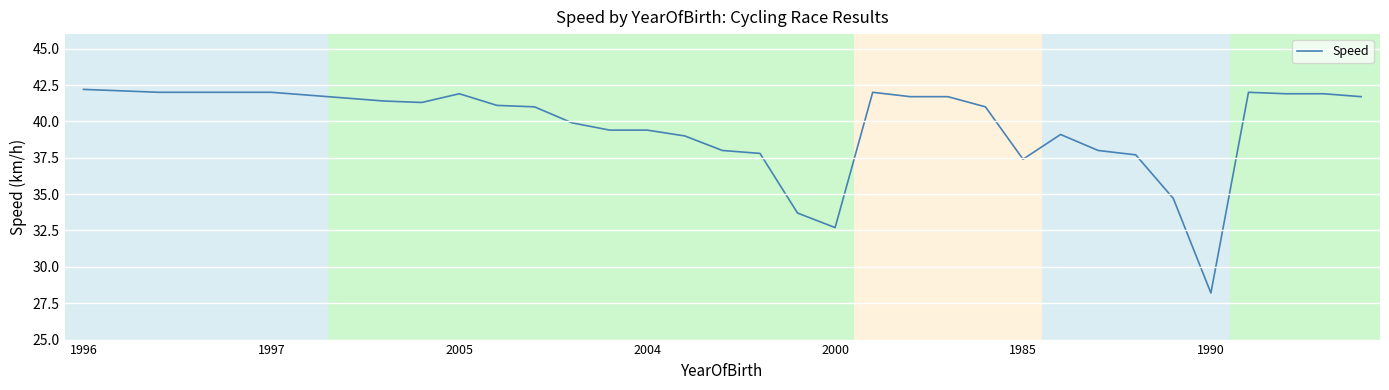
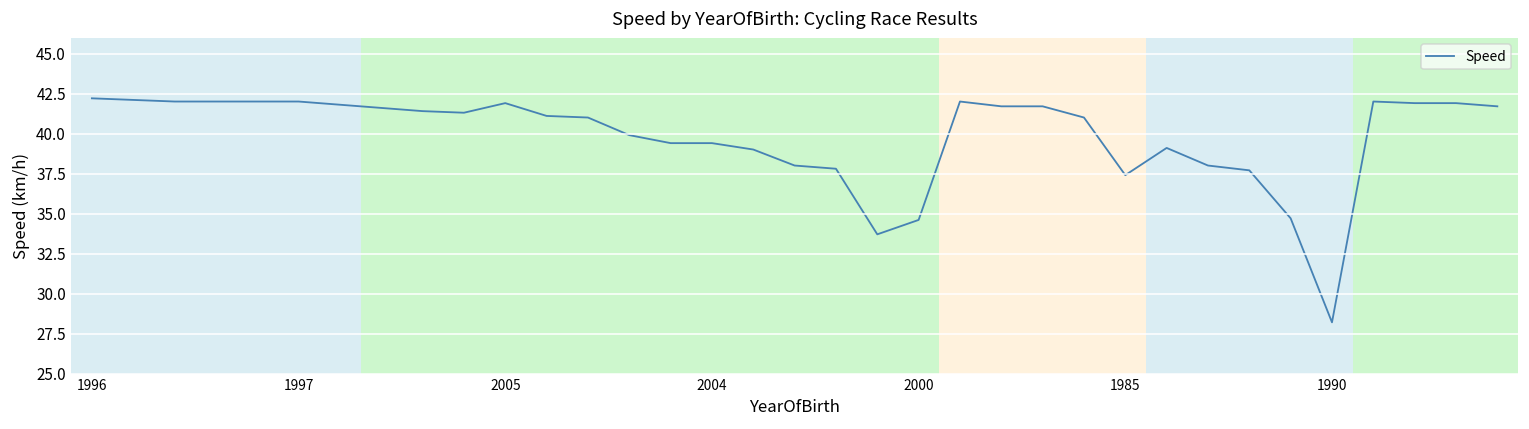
2000: 32.7 -> 34.6
